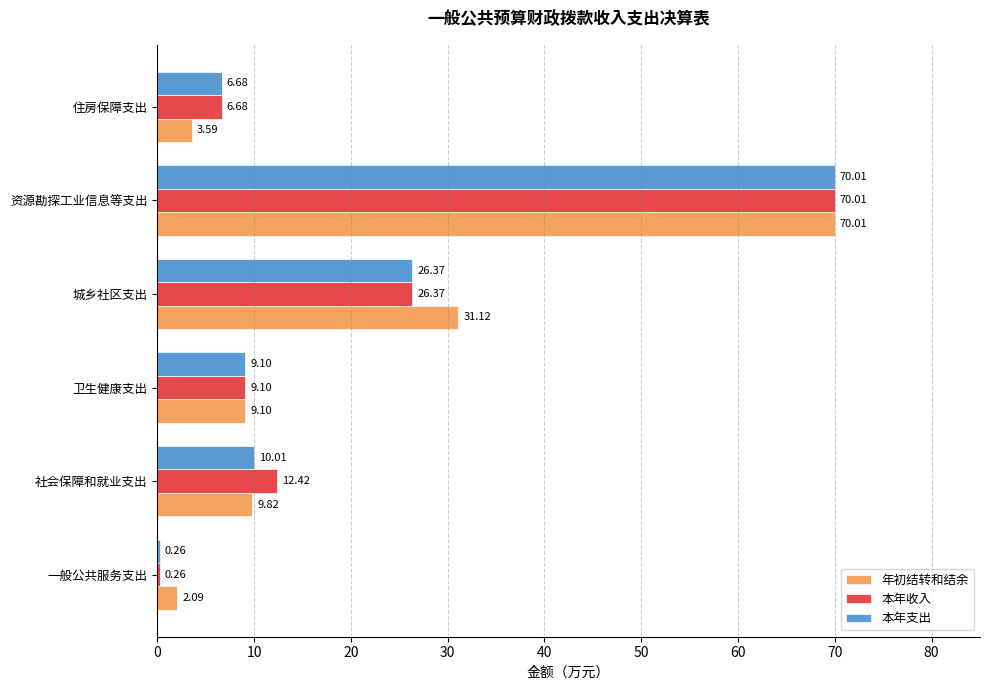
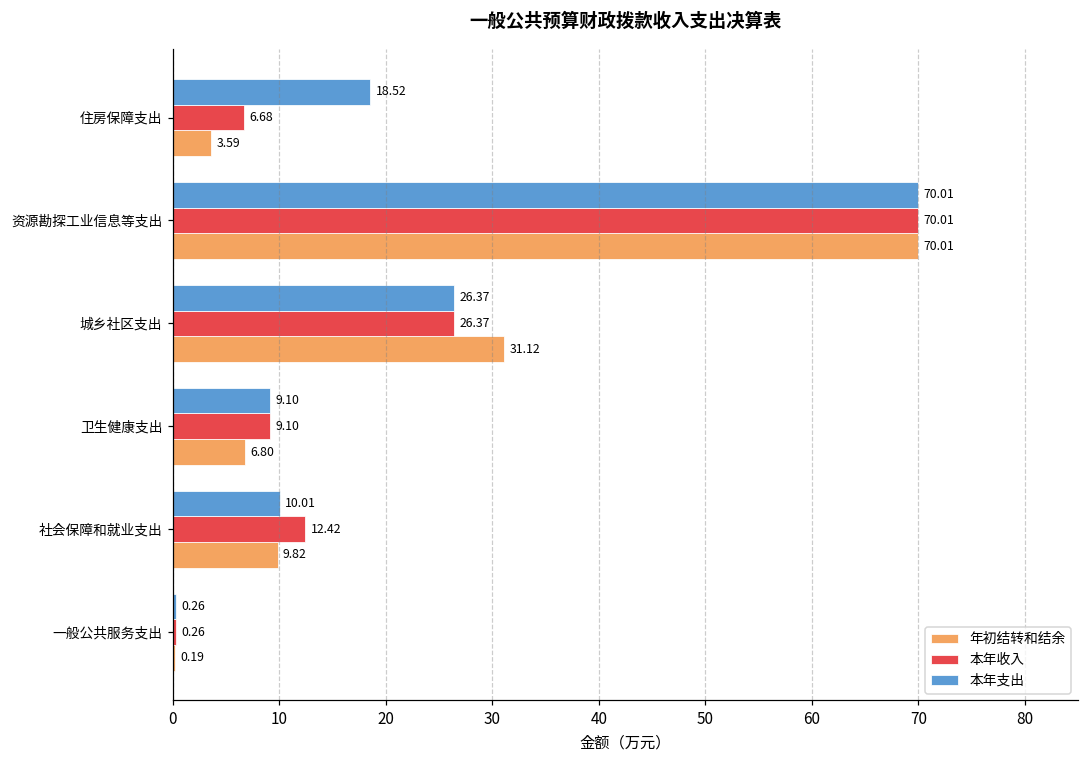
本年支出, 住房保障支出: 6.68 -> 18.52
年初结转和结余, 卫生健康支出: 9.10 -> 6.80
年初结转和结余, 一般公共服务支出: 2.09 -> 0.19
